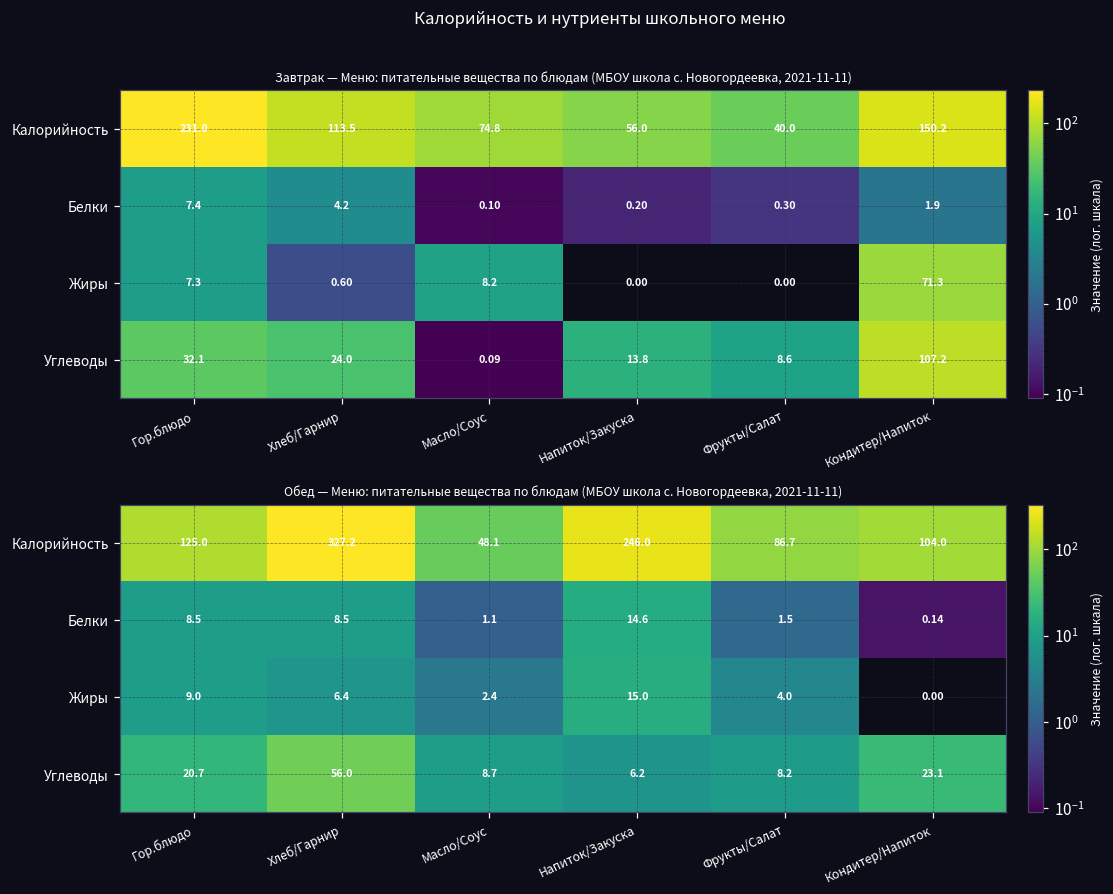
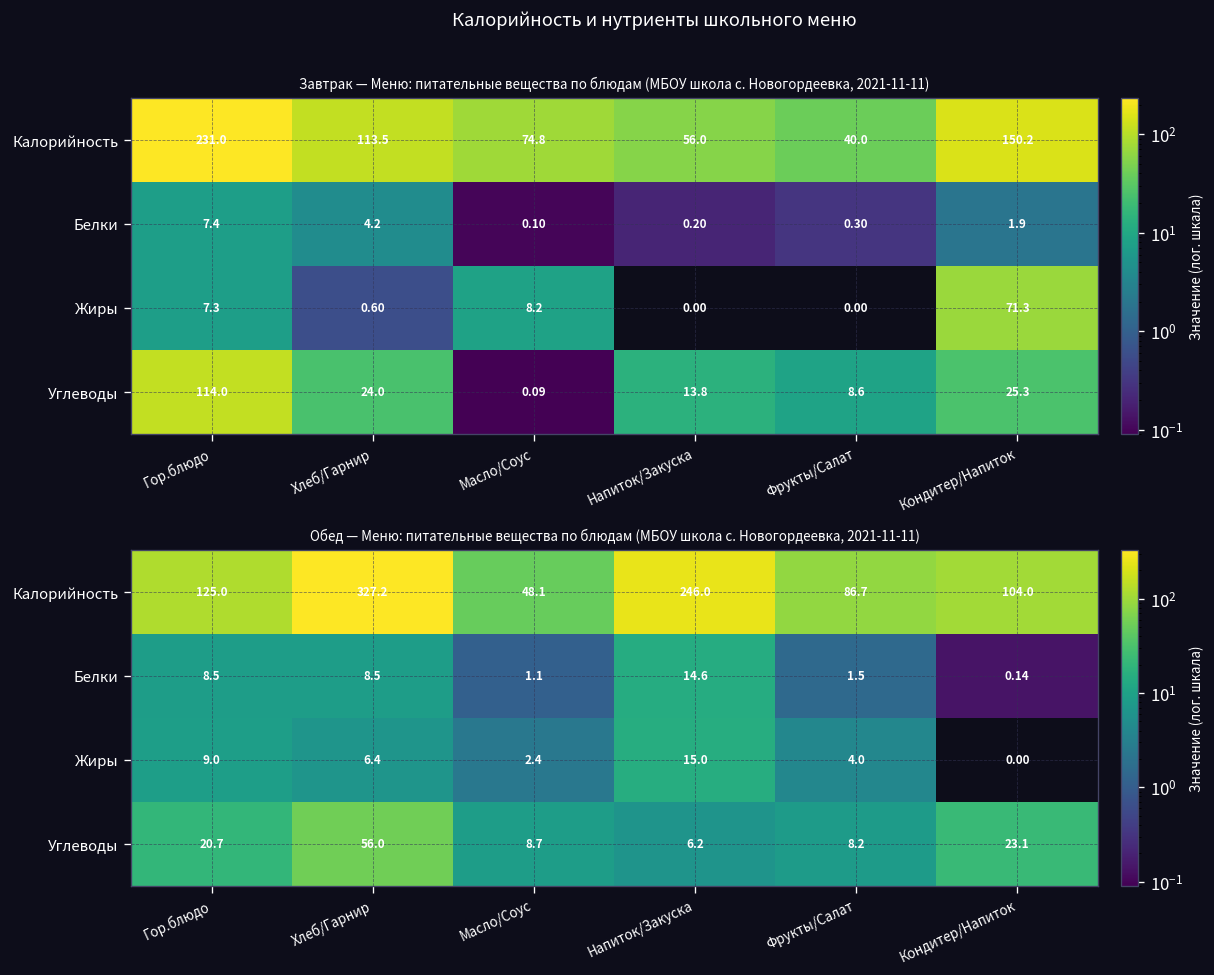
Завтрак — Меню: питательные вещества по блюдам (МБОУ школа с. Новогордеевка, 2021-11-11), Углеводы, Гор.блюдо: 32.1 -> 114.0
Завтрак — Меню: питательные вещества по блюдам (МБОУ школа с. Новогордеевка, 2021-11-11), Углеводы, Кондитер/Напиток: 107.2 -> 25.3
